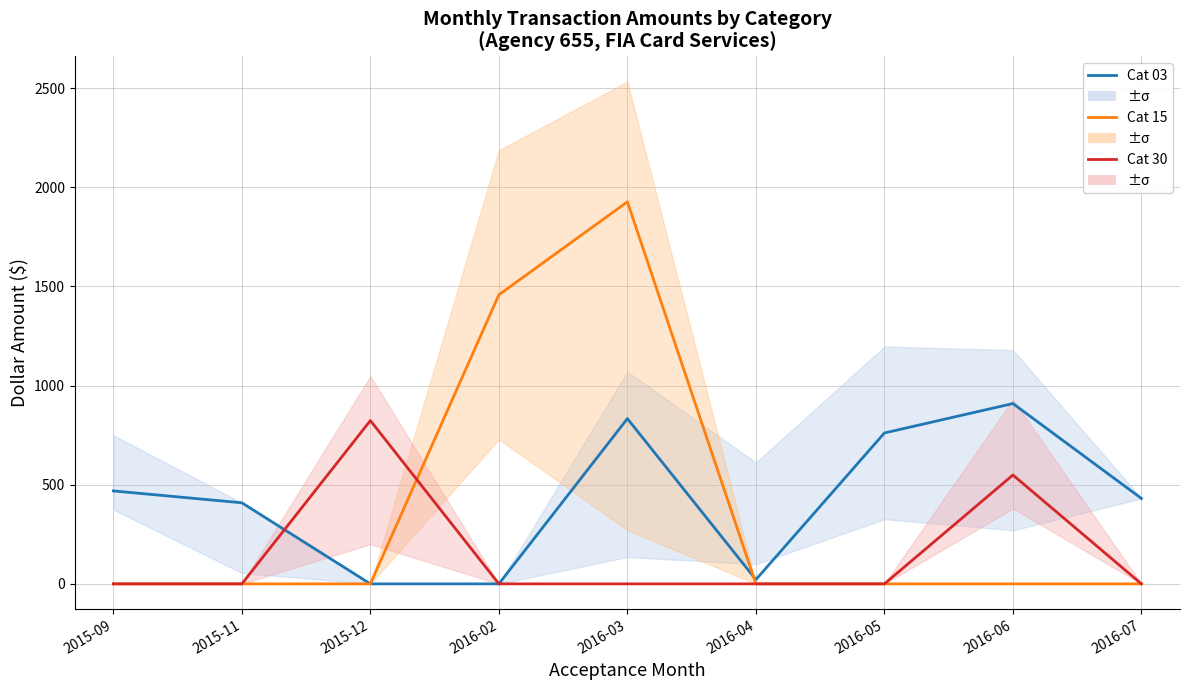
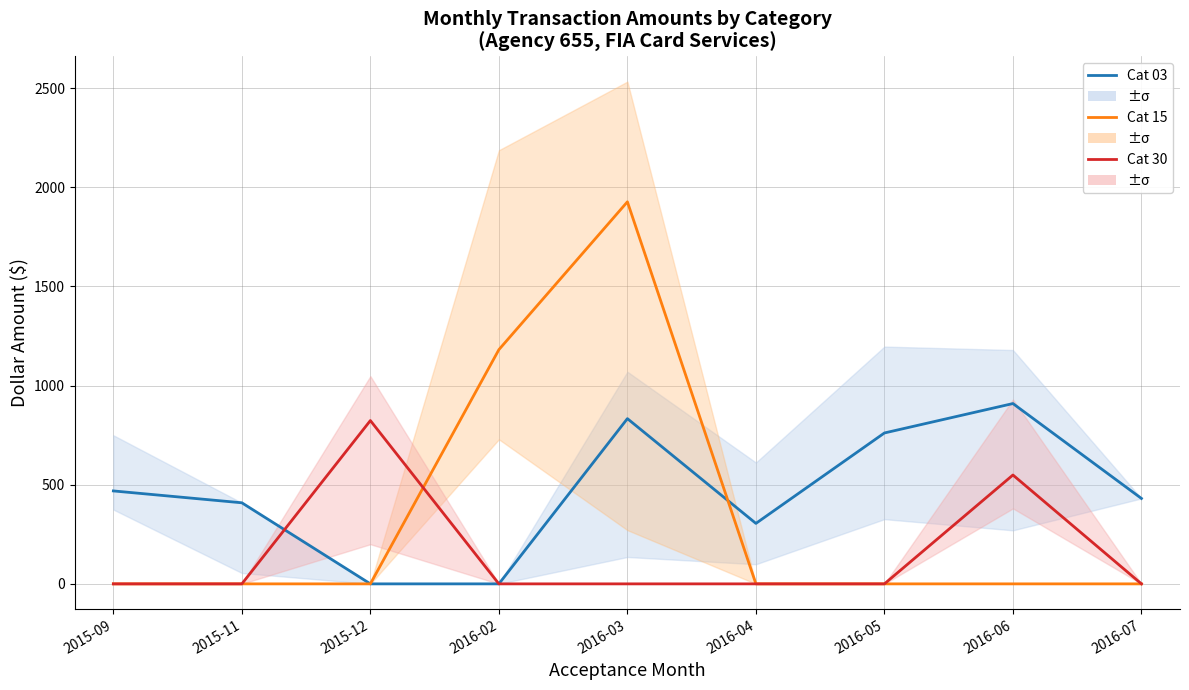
Cat 15, 2016-02: 1460 -> 1180
Cat 03, 2016-04: 20 -> 300
